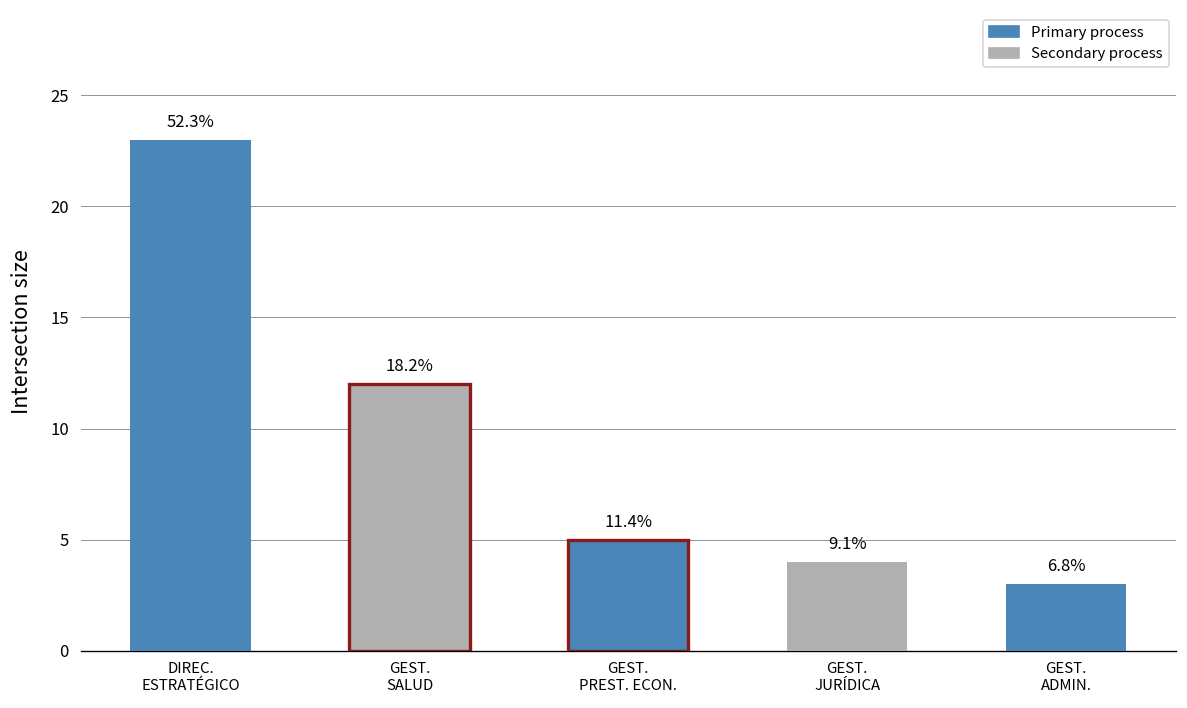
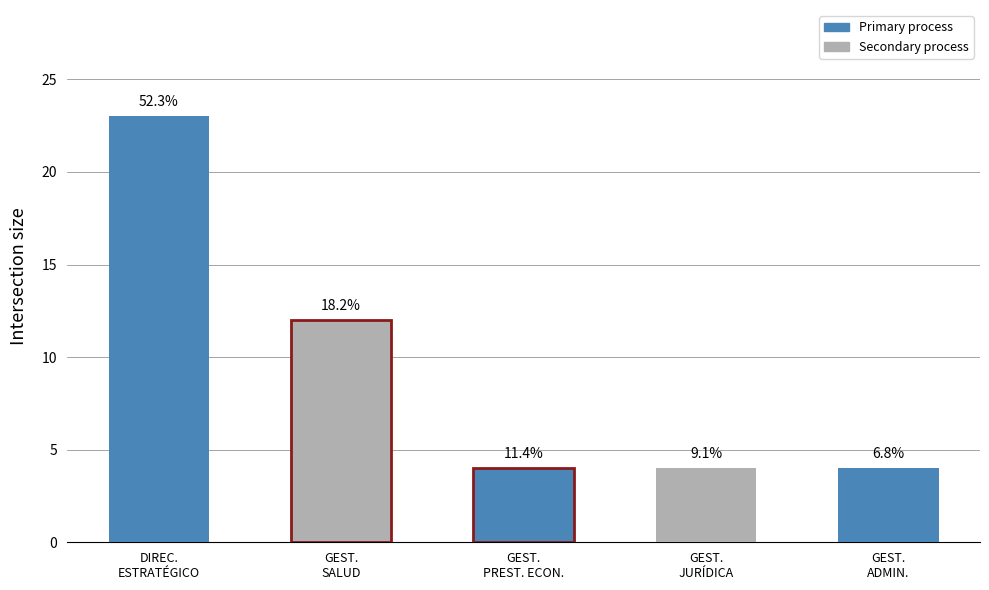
GEST. PREST. ECON.: 5 -> 4
GEST. ADMIN.: 3 -> 4
